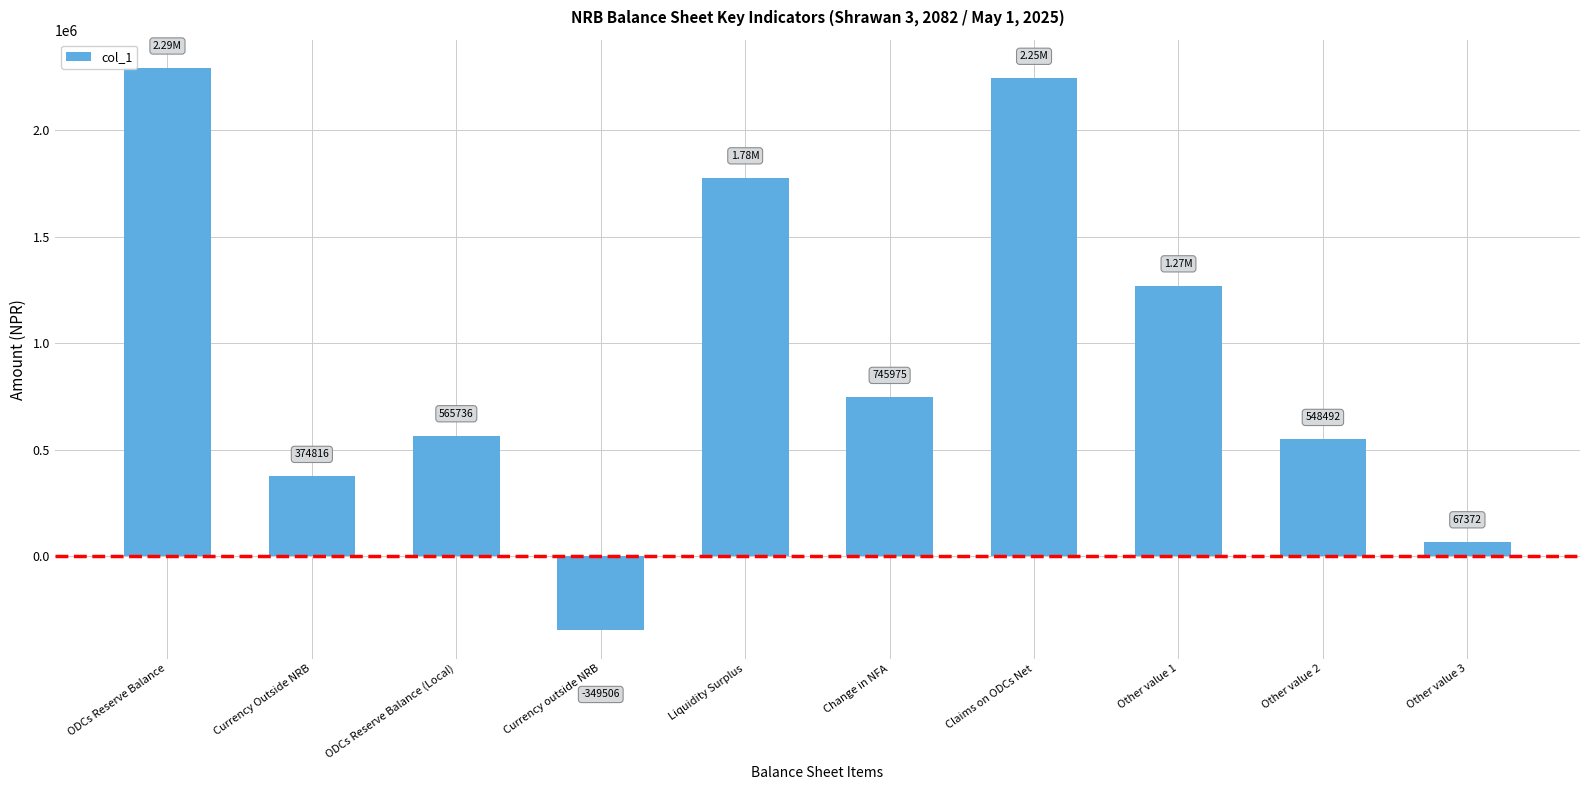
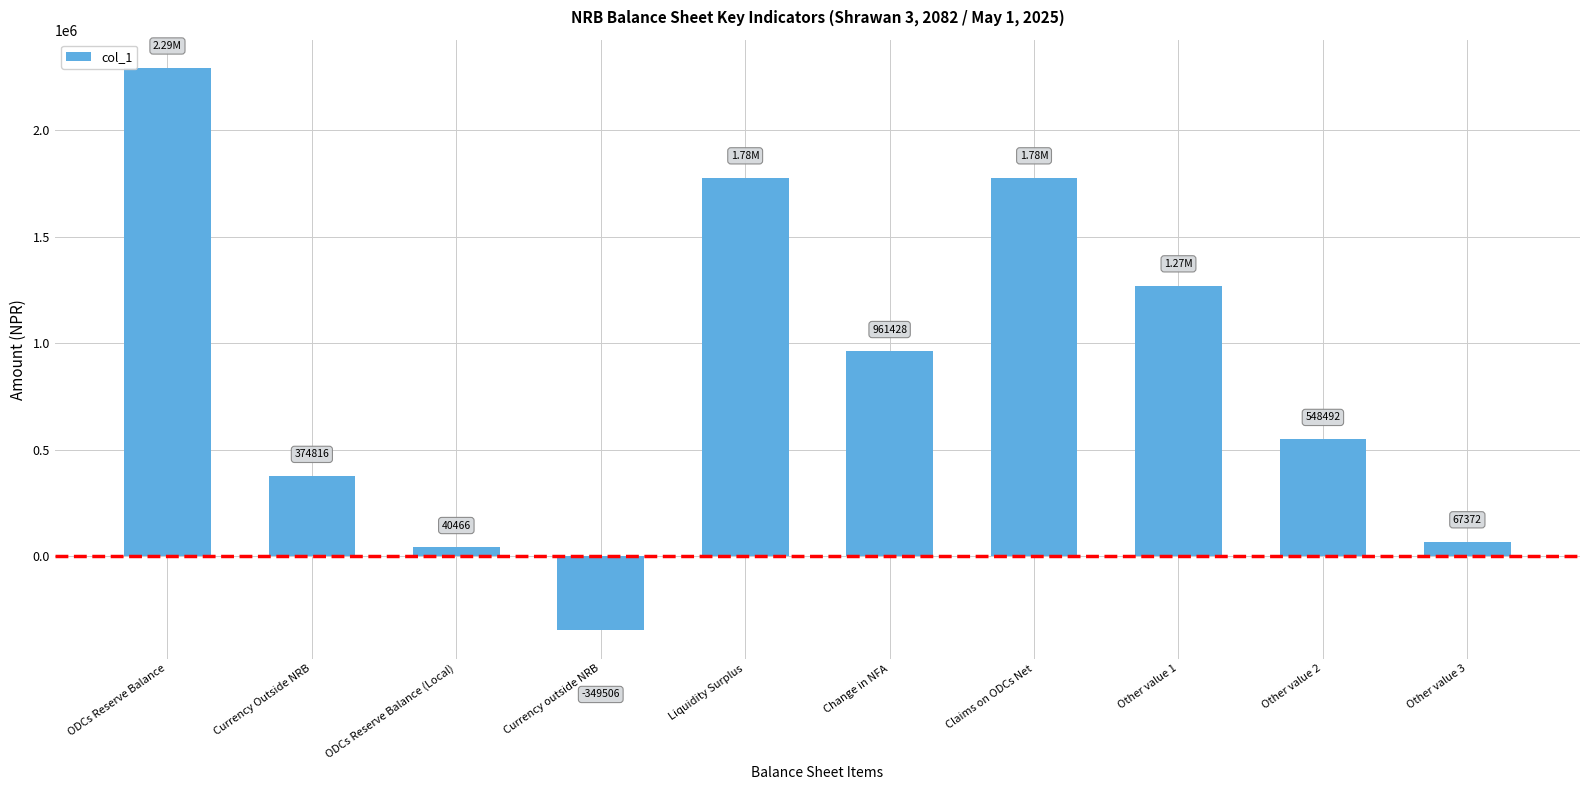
ODCs Reserve Balance (Local): 565736 -> 40466
Change in NFA: 745975 -> 961428
Claims on ODCs Net: 2.25M -> 1.78M
